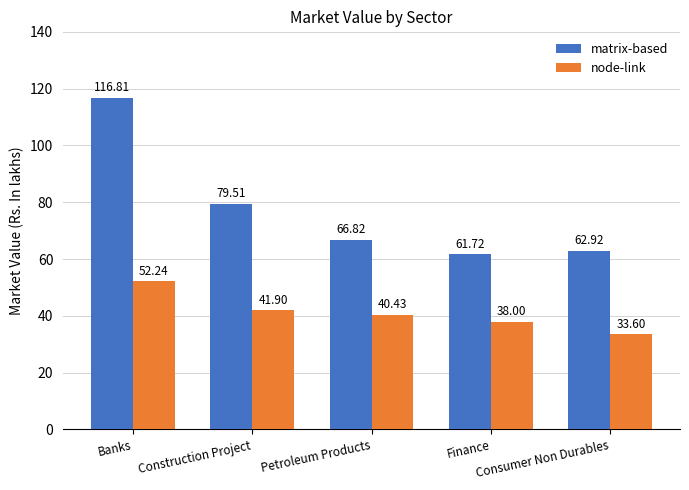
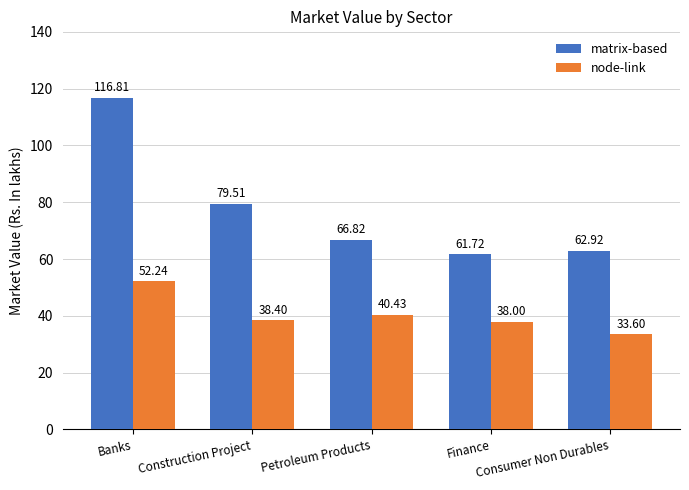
node-link, Construction Project: 41.90 -> 38.40
